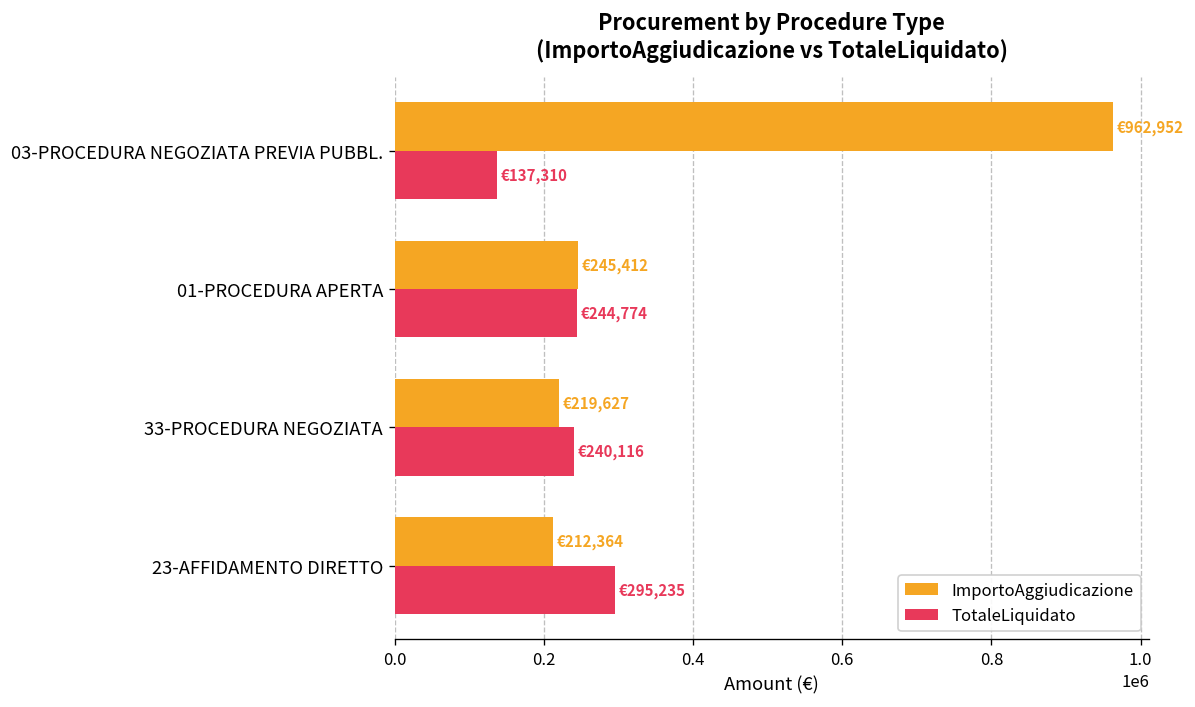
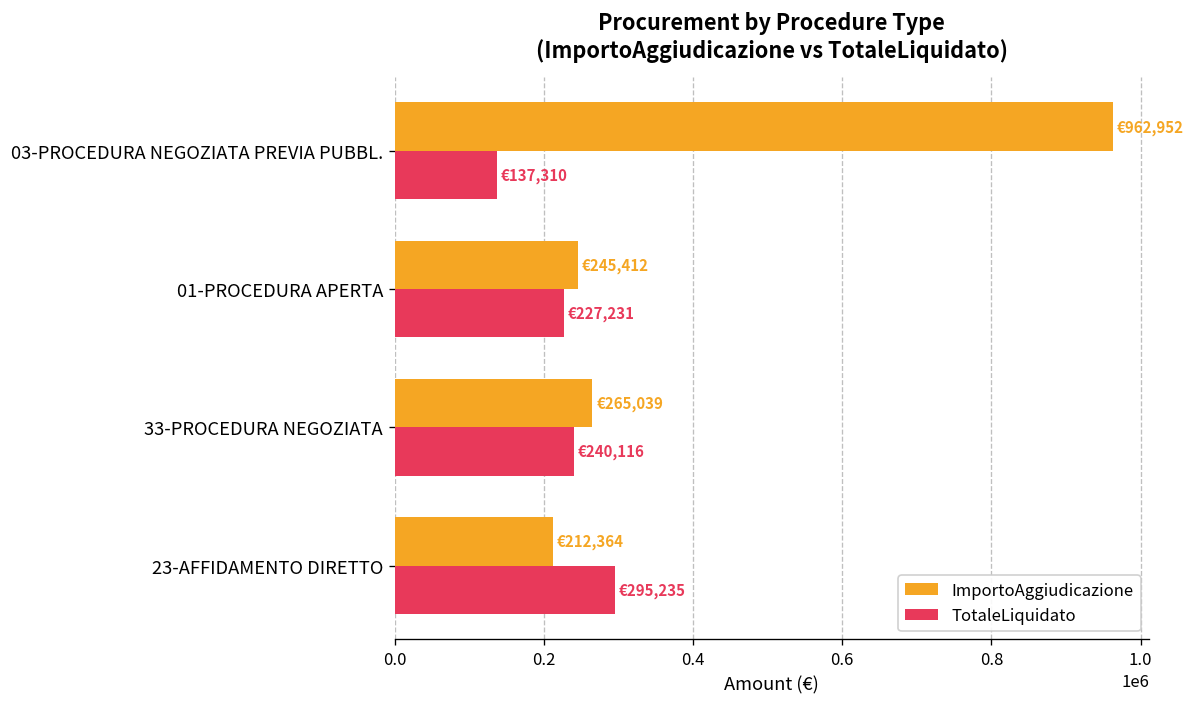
TotaleLiquidato, 01-PROCEDURA APERTA: €244,774 -> €227,231
ImportoAggiudicazione, 33-PROCEDURA NEGOZIATA: €219,627 -> €265,039
